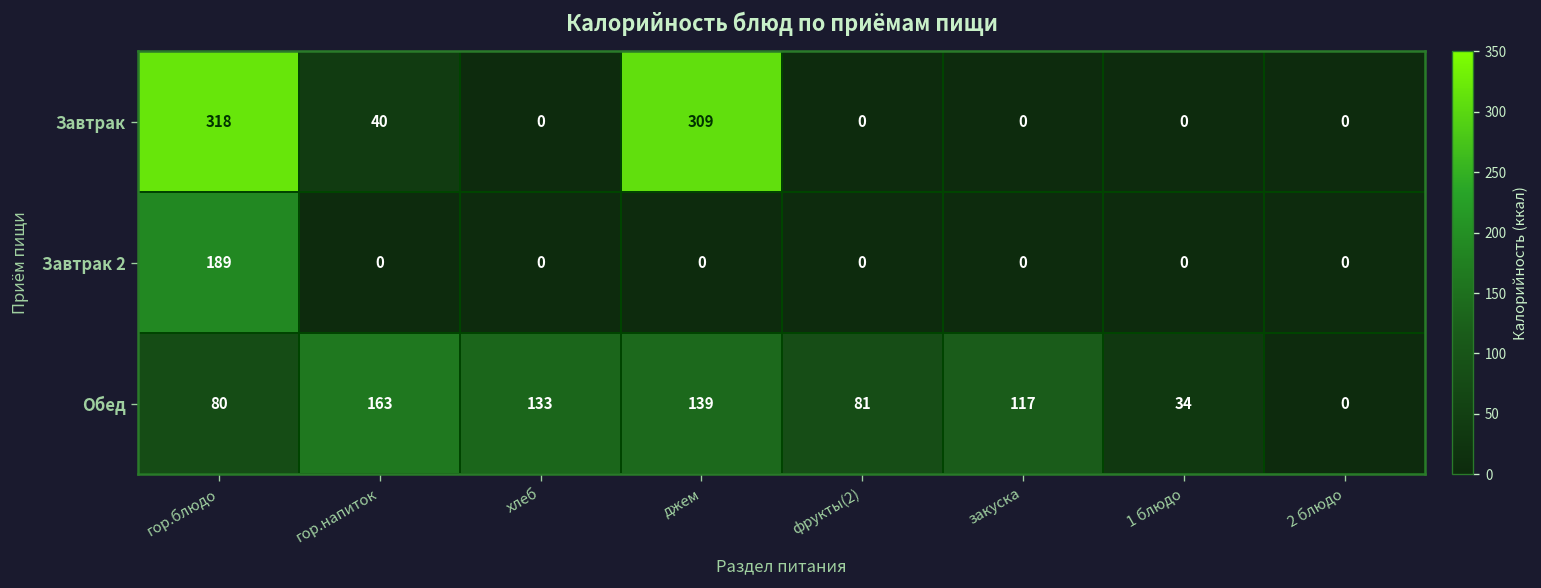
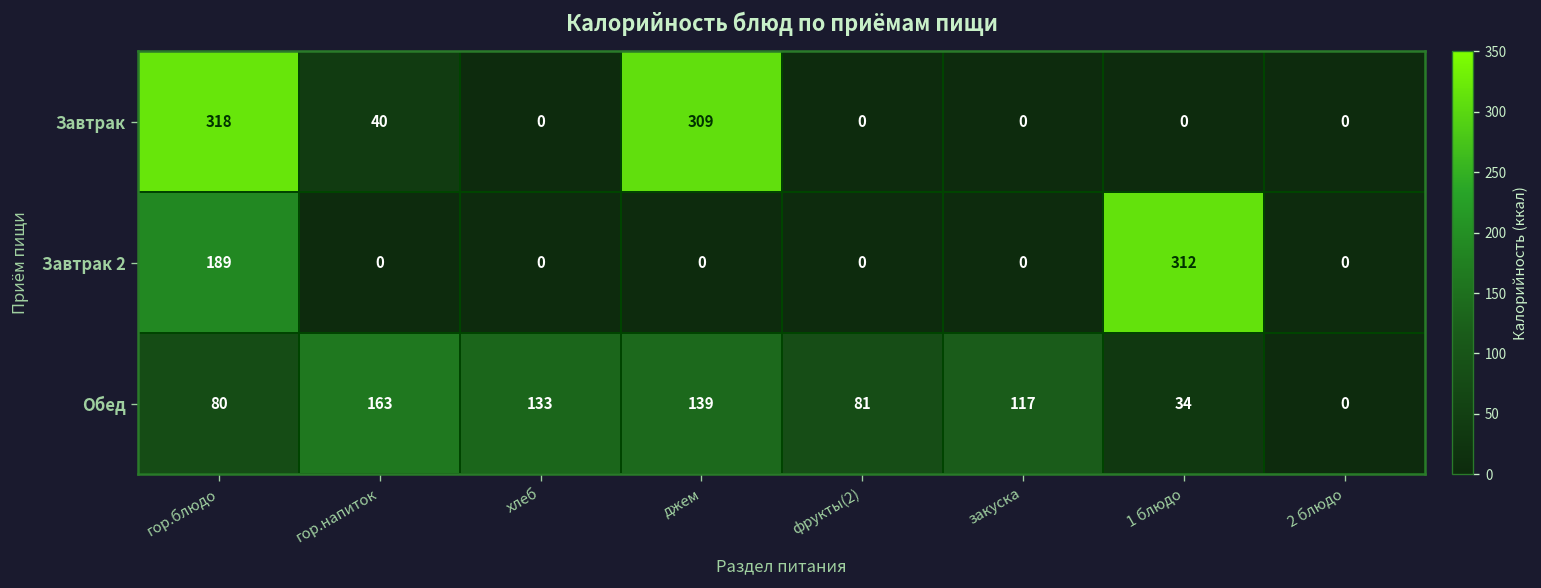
Завтрак 2, 1 блюдо: 0 -> 312
